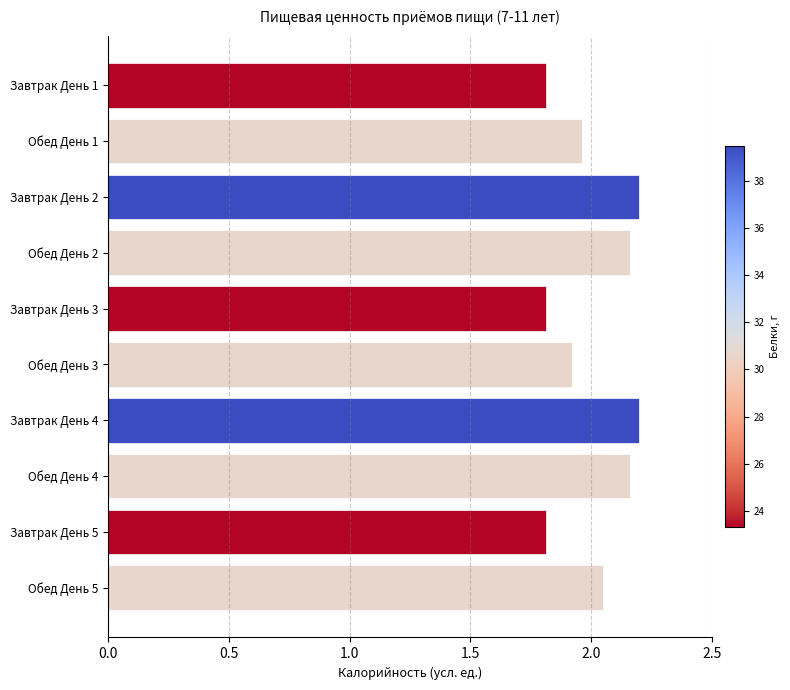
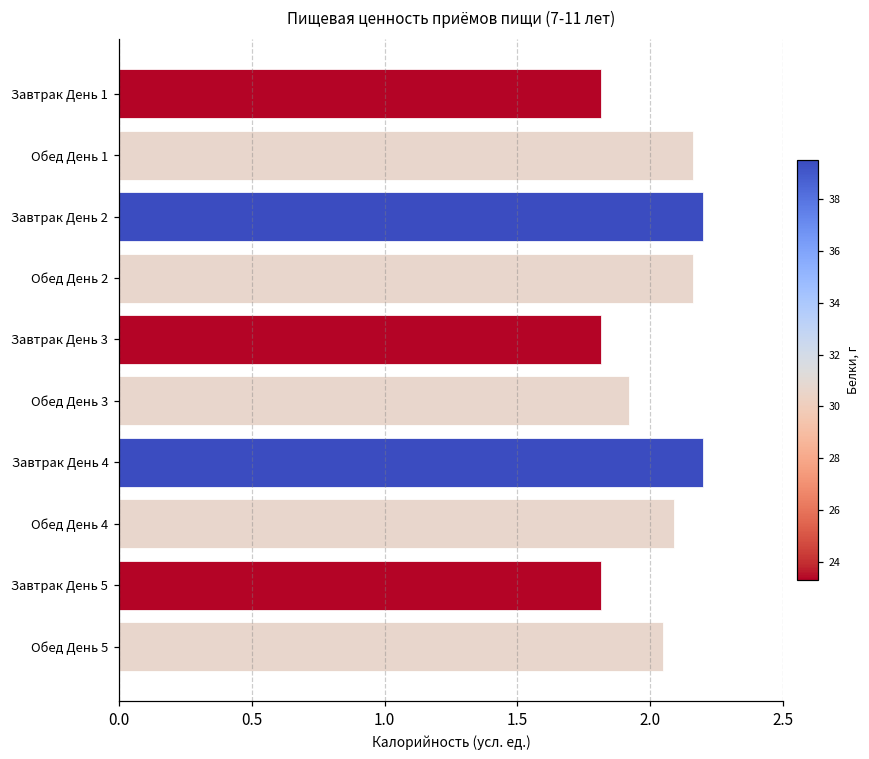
Обед День 1: 1.96 -> 2.16
Обед День 4: 2.16 -> 2.09
